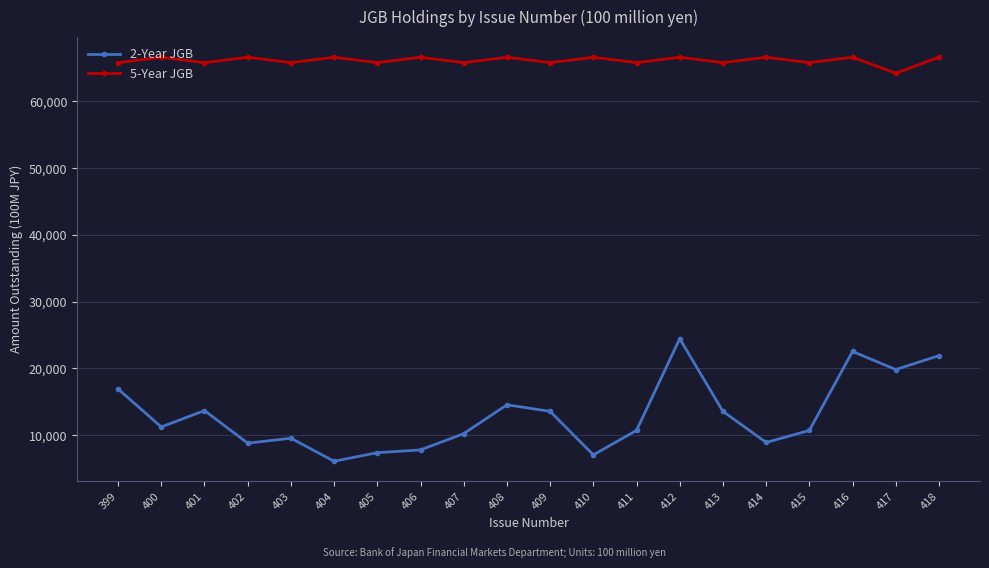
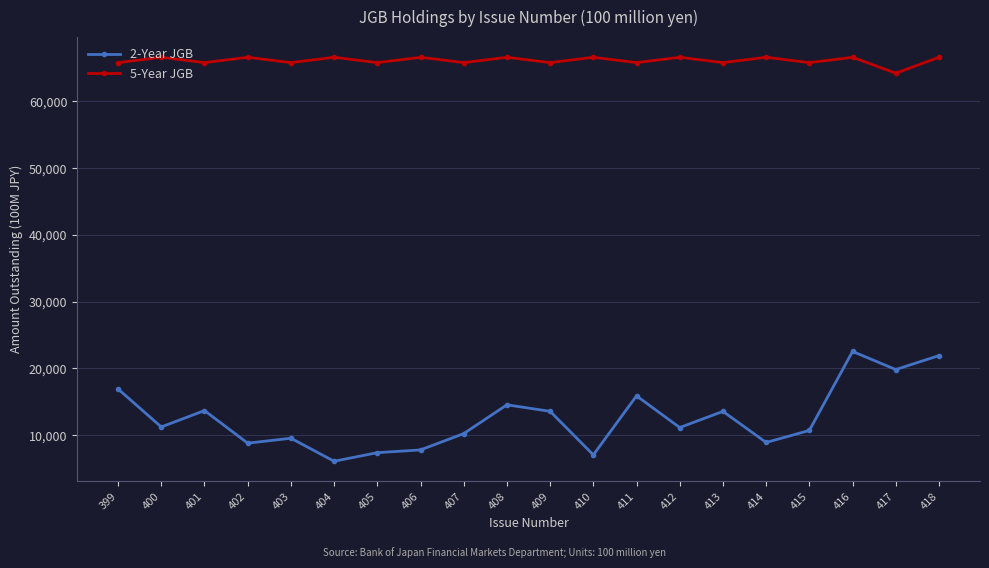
2-Year JGB, 411: 11,000 -> 16,000
2-Year JGB, 412: 24,000 -> 11,000
